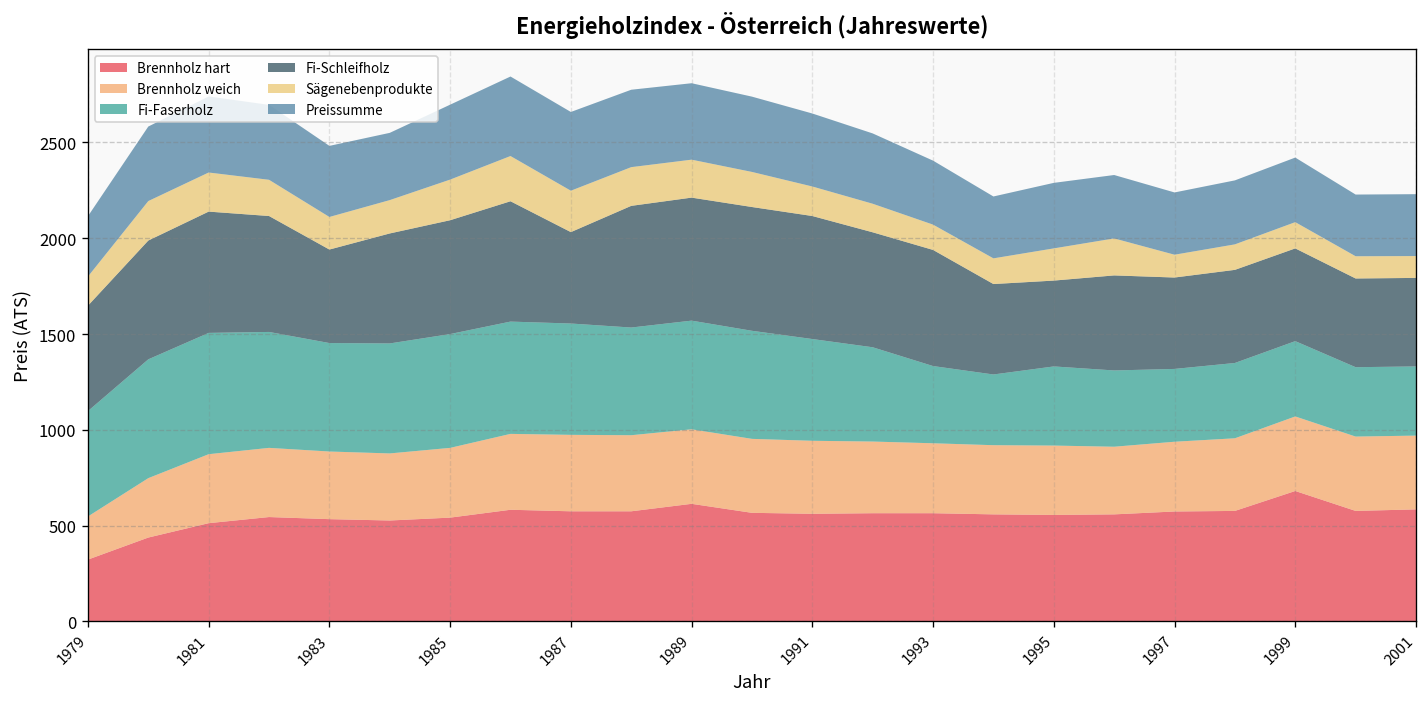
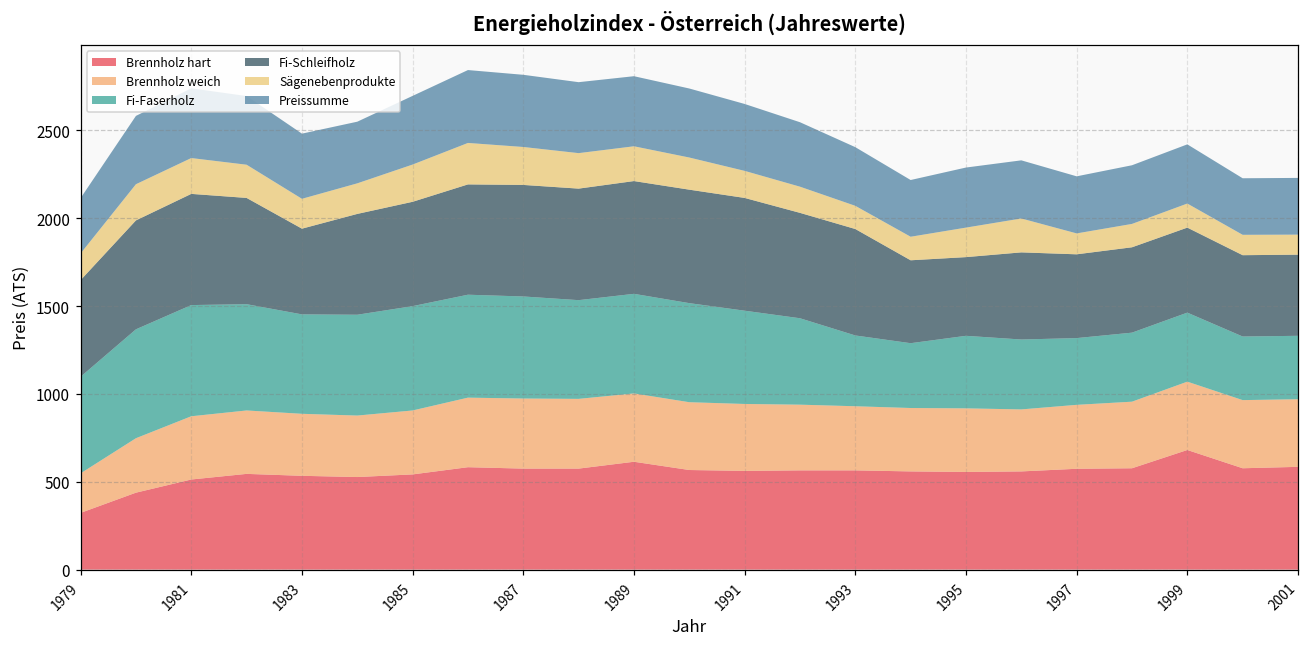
Fi-Schleifholz, 1987: 480 -> 640
